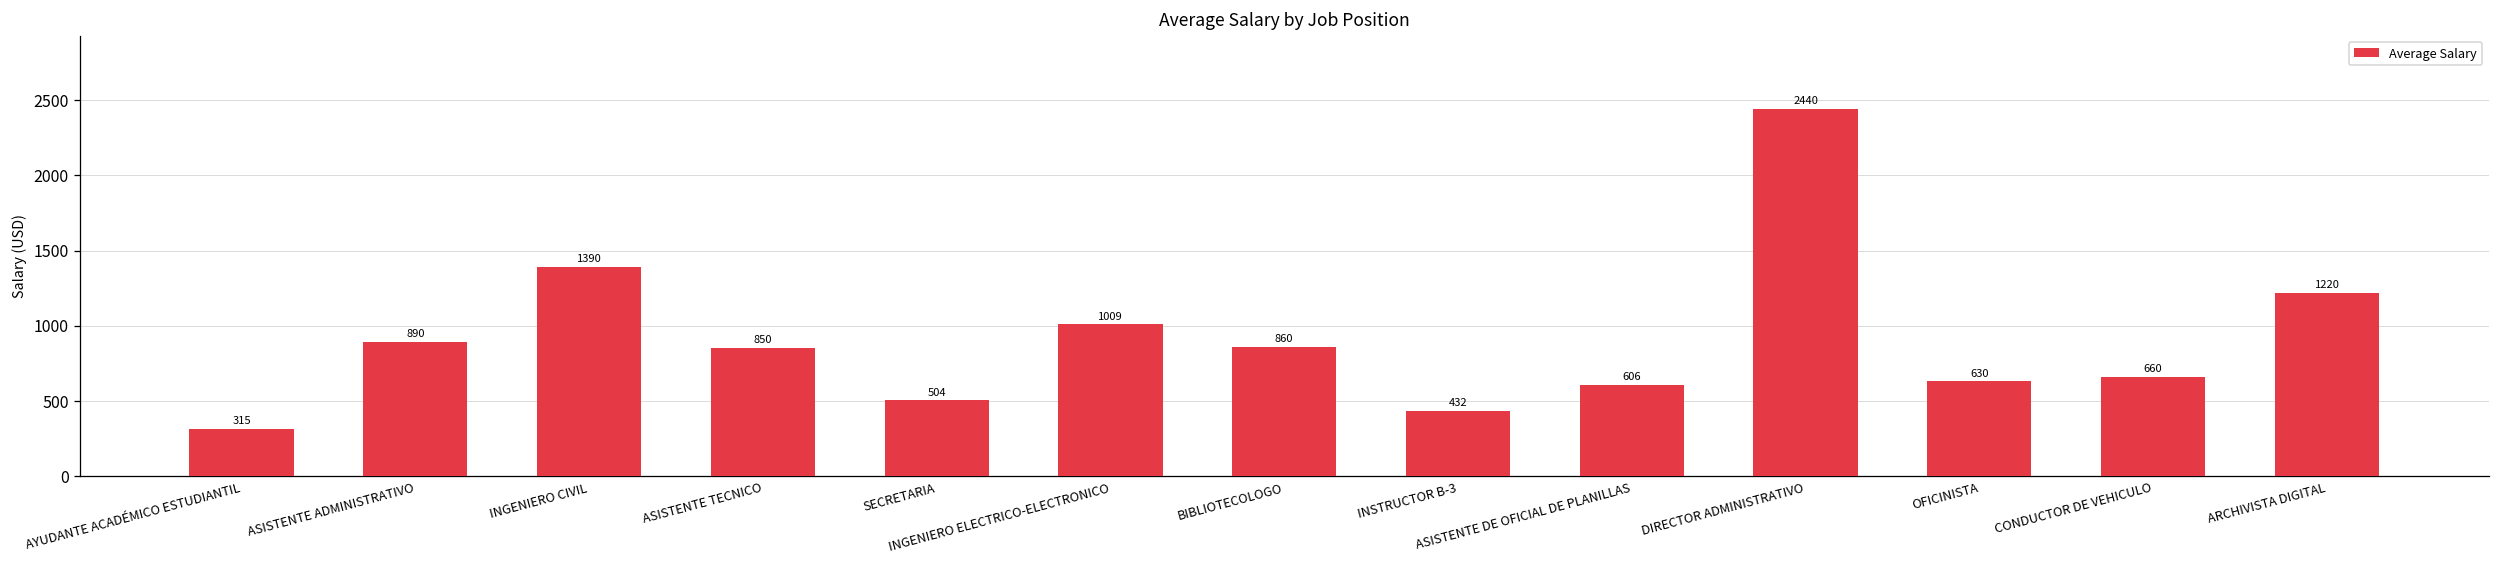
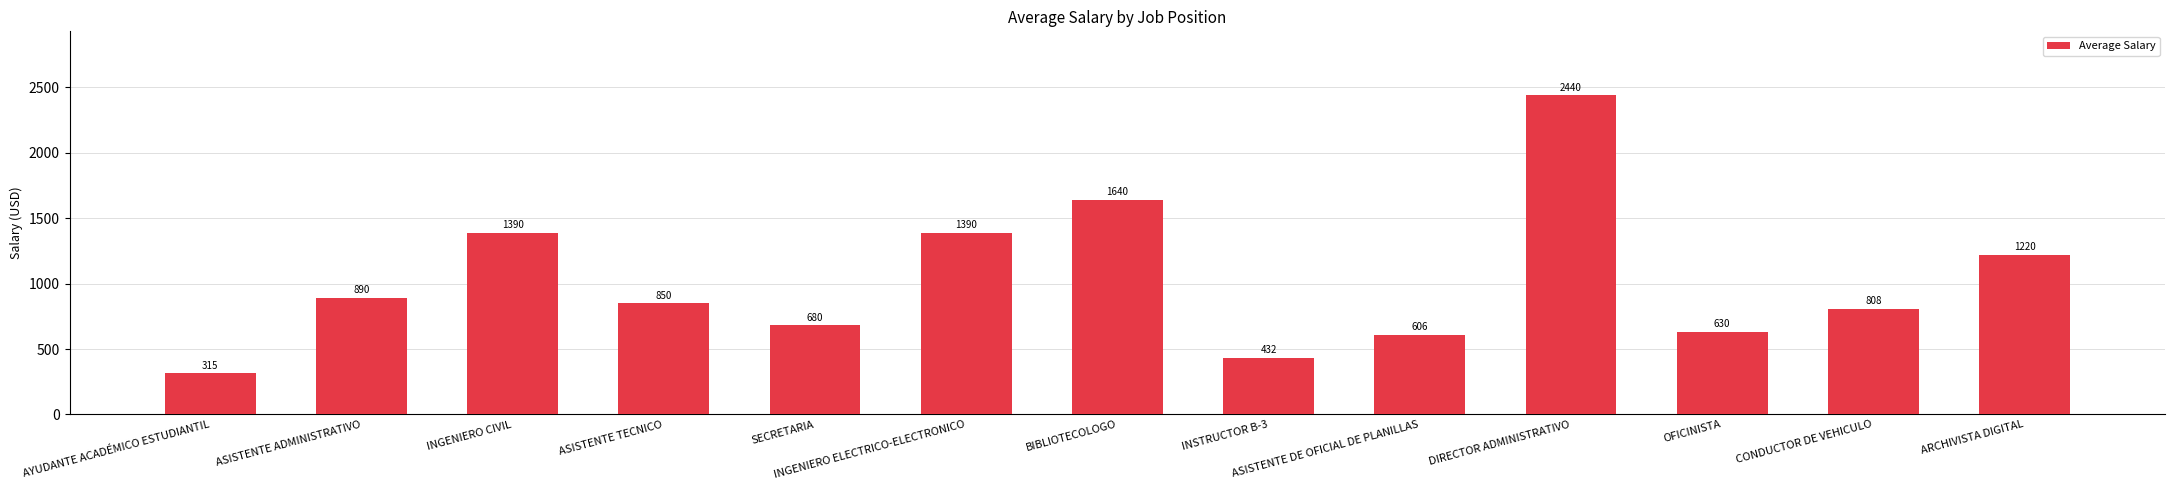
SECRETARIA: 504 -> 680
INGENIERO ELECTRICO-ELECTRONICO: 1009 -> 1390
BIBLIOTECOLOGO: 860 -> 1640
CONDUCTOR DE VEHICULO: 660 -> 808
